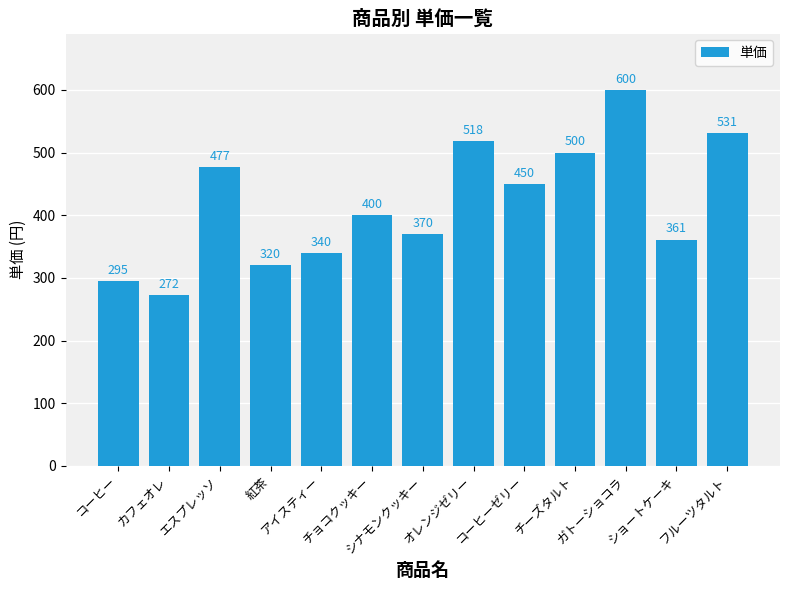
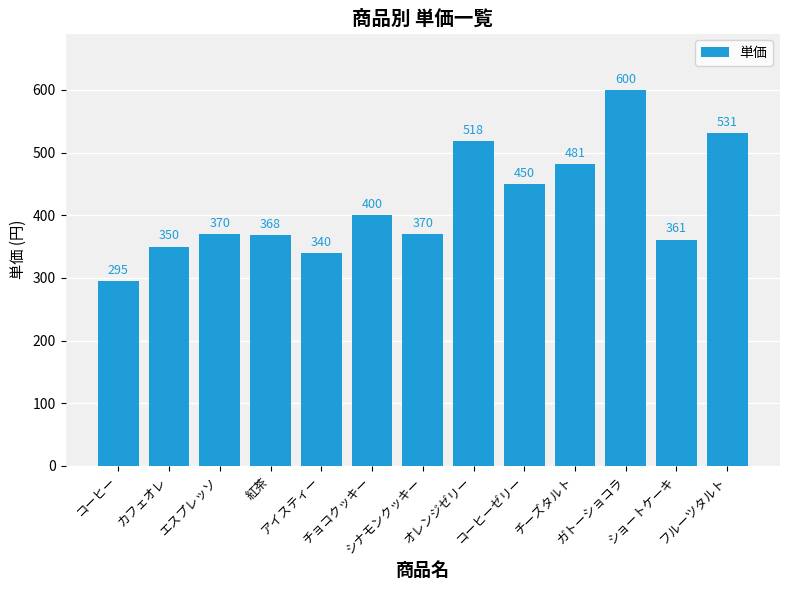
カフェオレ: 272 -> 350
エスプレッソ: 477 -> 370
紅茶: 320 -> 368
チーズタルト: 500 -> 481
